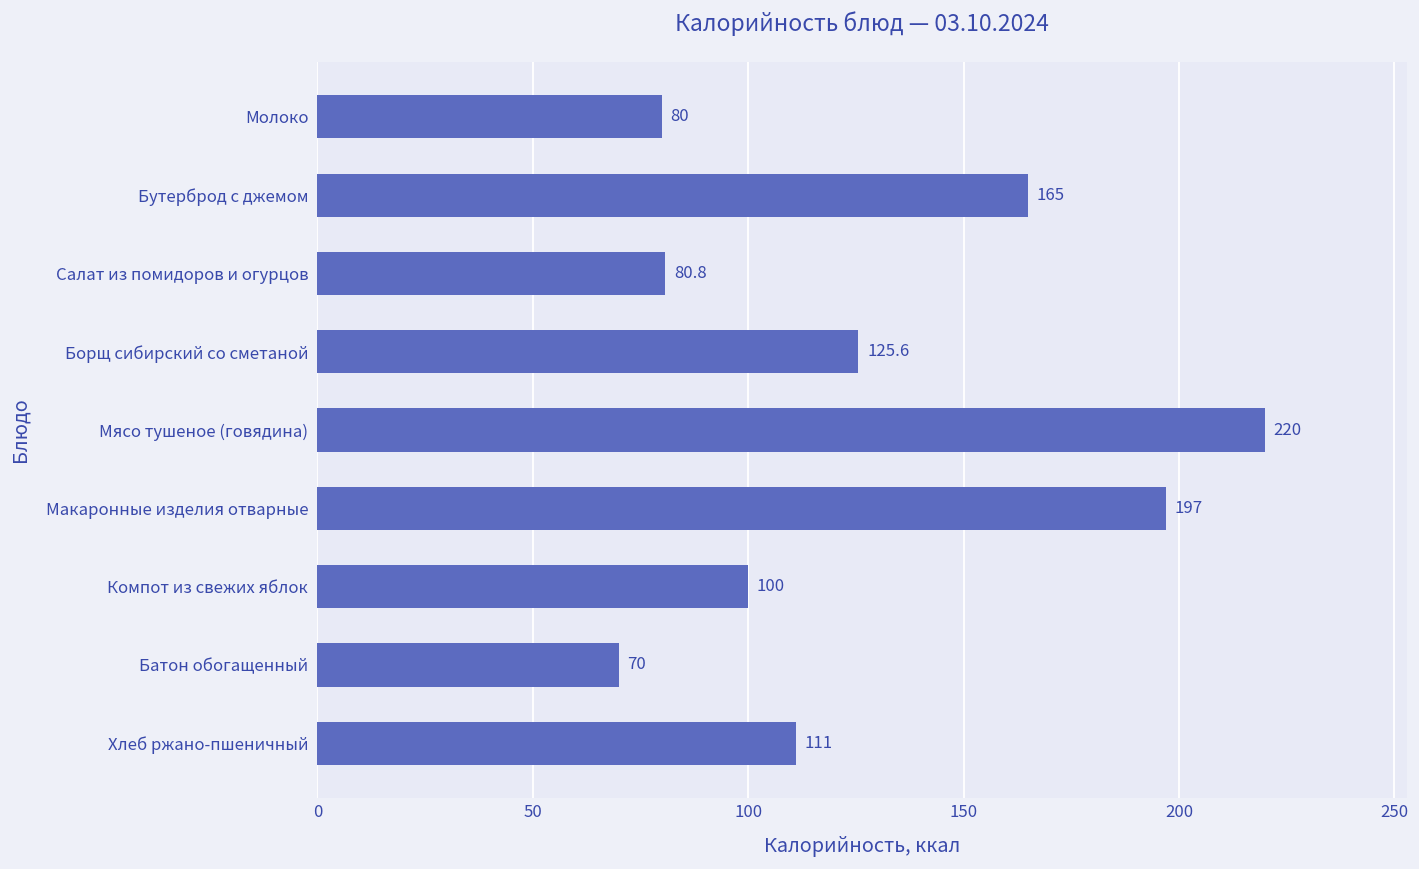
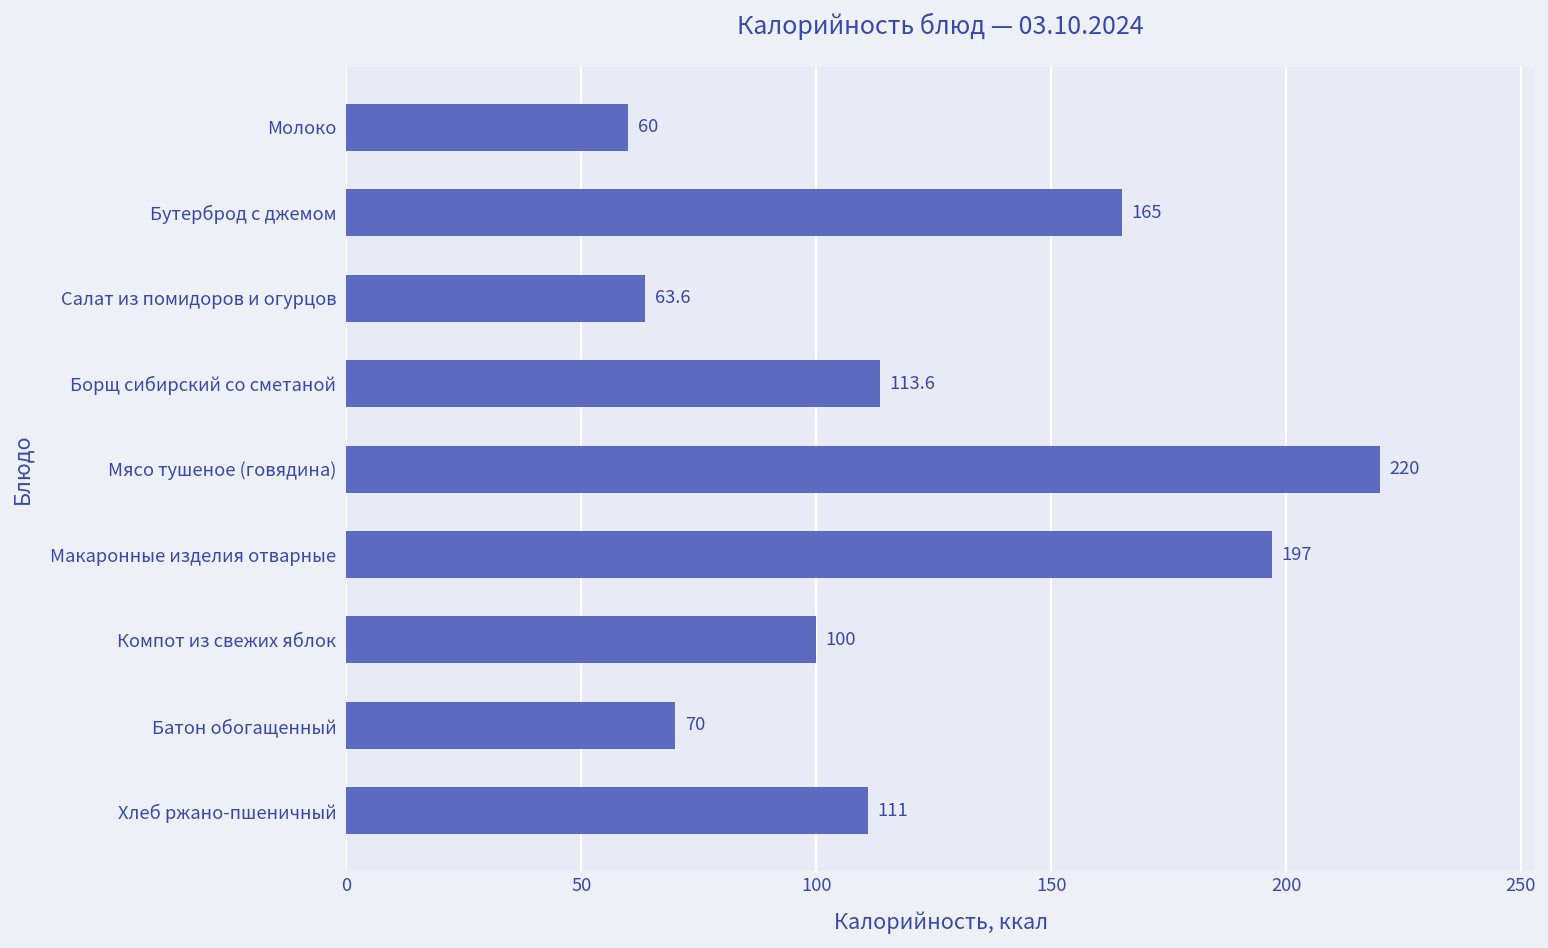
Молоко: 80 -> 60
Салат из помидоров и огурцов: 80.8 -> 63.6
Борщ сибирский со сметаной: 125.6 -> 113.6
